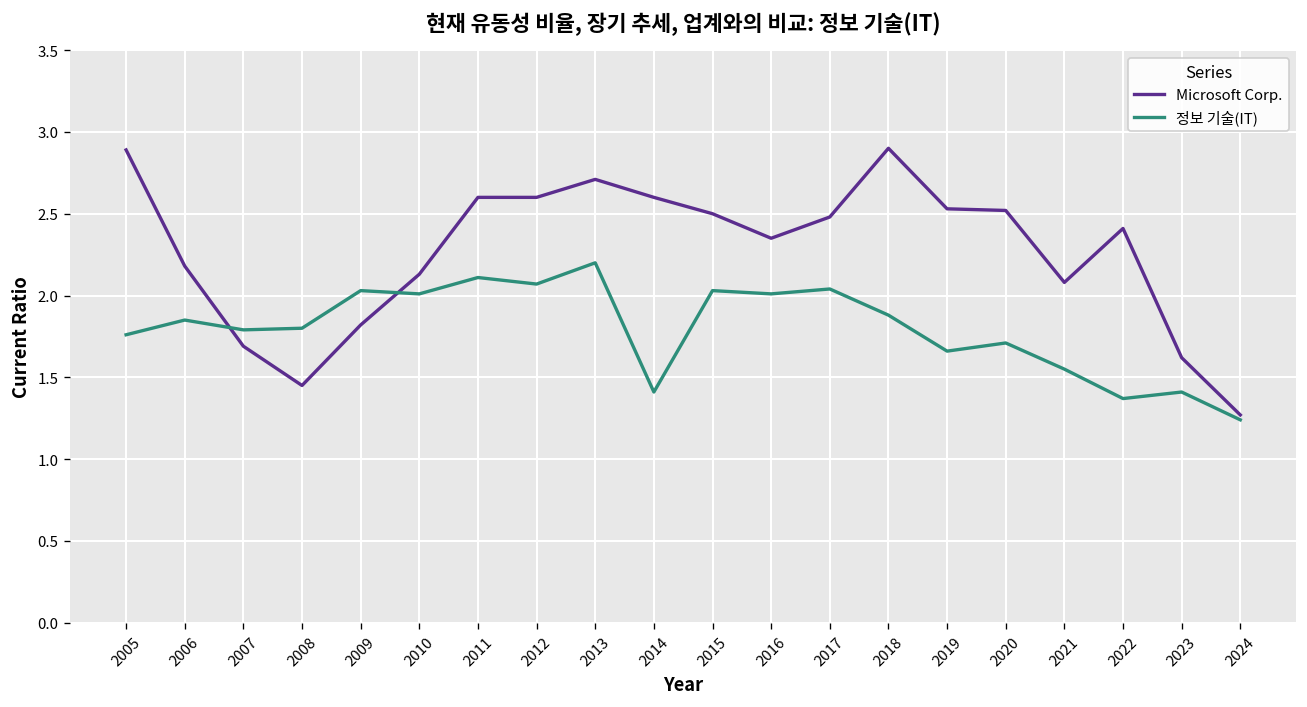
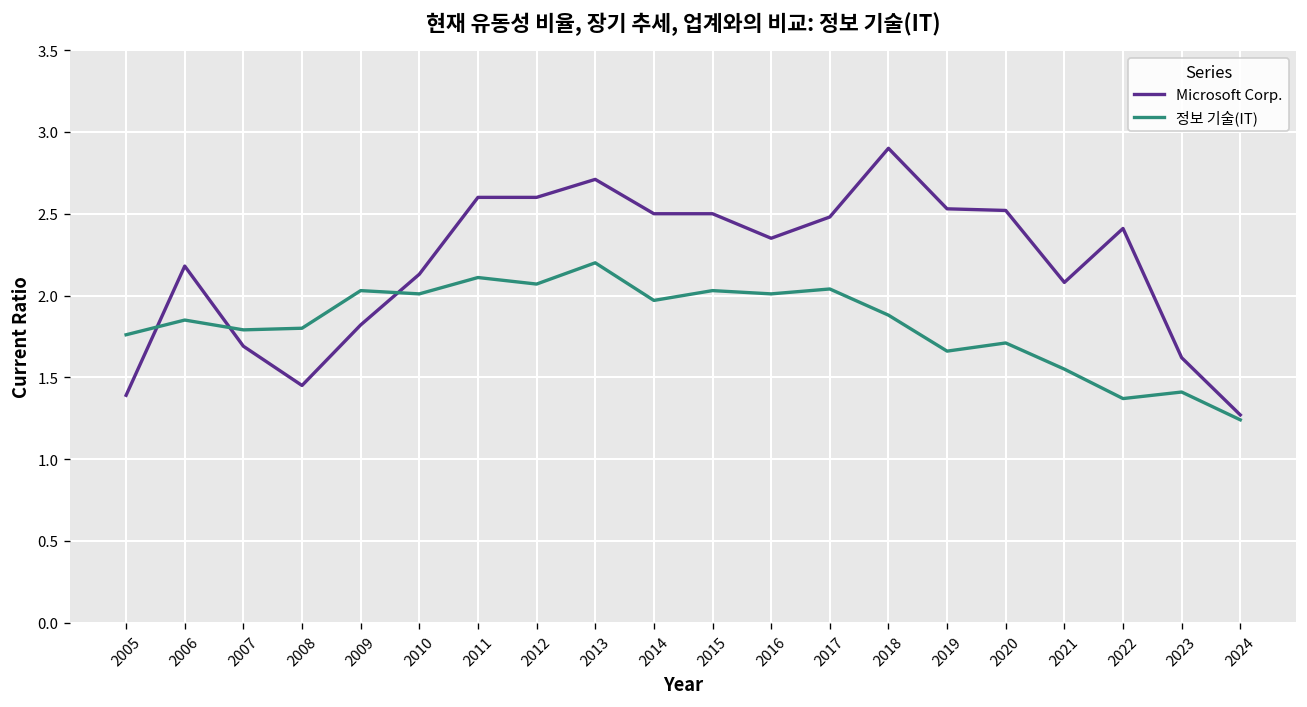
Microsoft Corp., 2005: 2.89 -> 1.39
Microsoft Corp., 2014: 2.6 -> 2.5
정보 기술(IT), 2014: 1.41 -> 1.97
